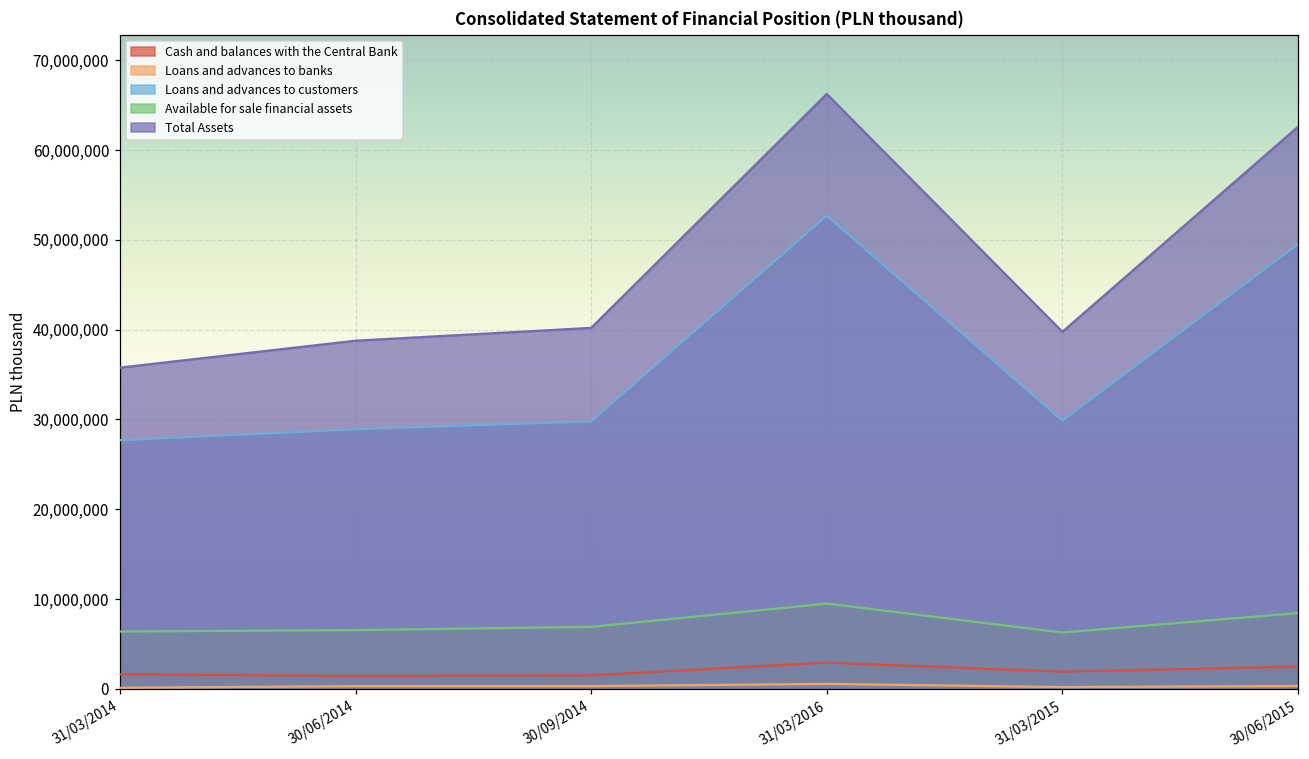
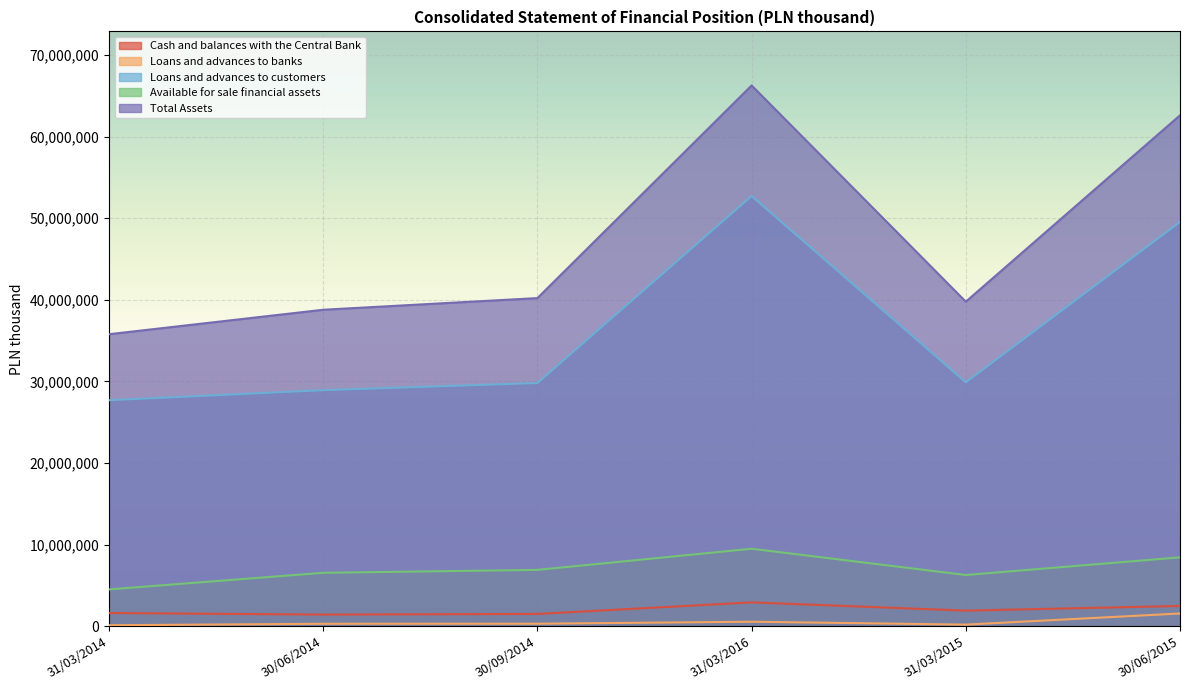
Available for sale financial assets, 31/03/2014: 6,000,000 -> 5,000,000
Loans and advances to banks, 30/06/2015: 0 -> 2,000,000
